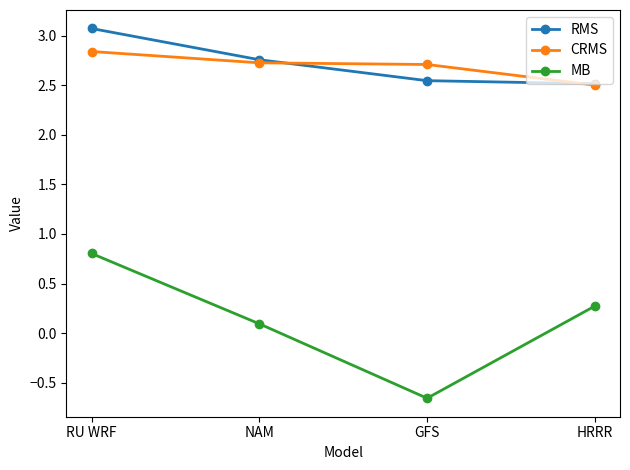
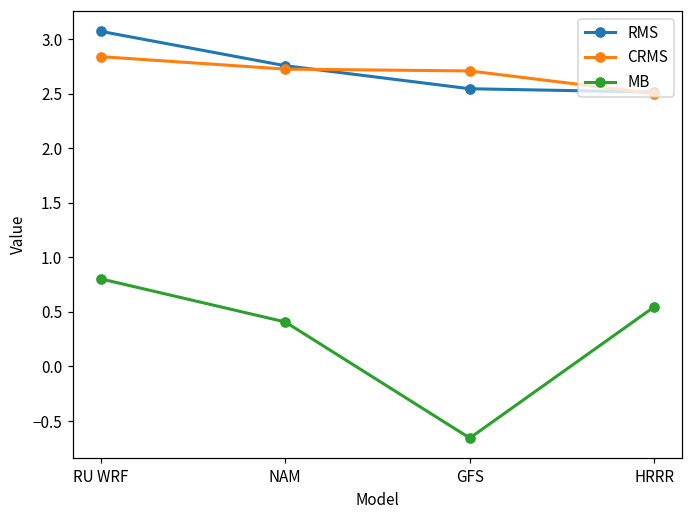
MB, NAM: 0.1 -> 0.4
MB, HRRR: 0.3 -> 0.5
